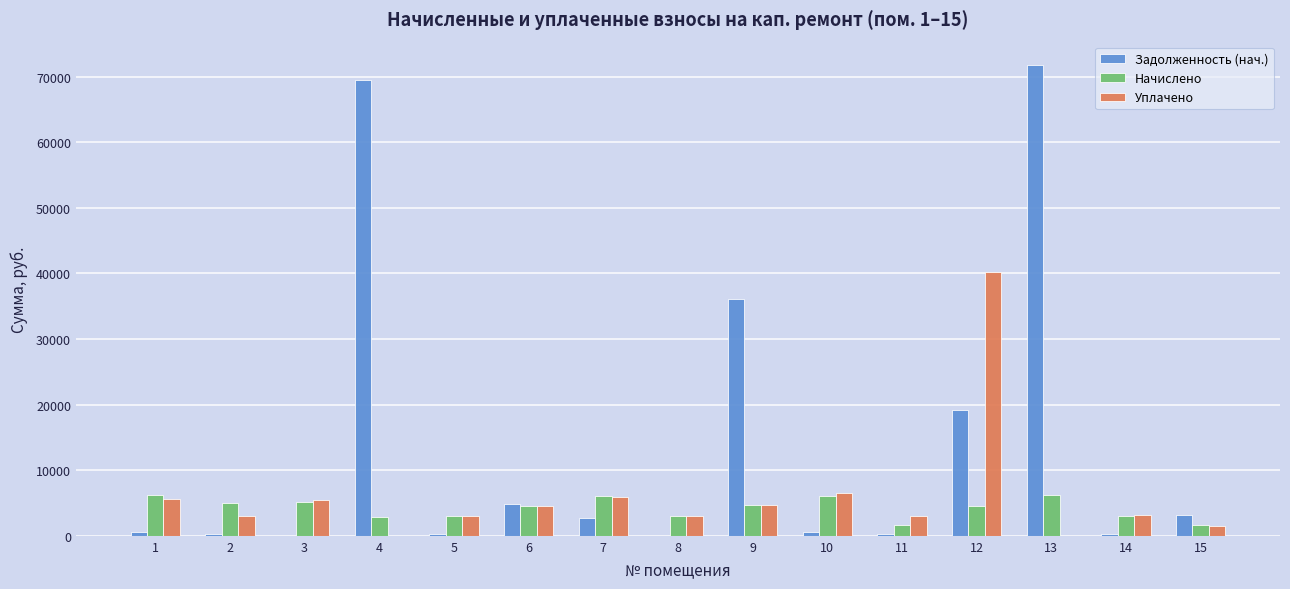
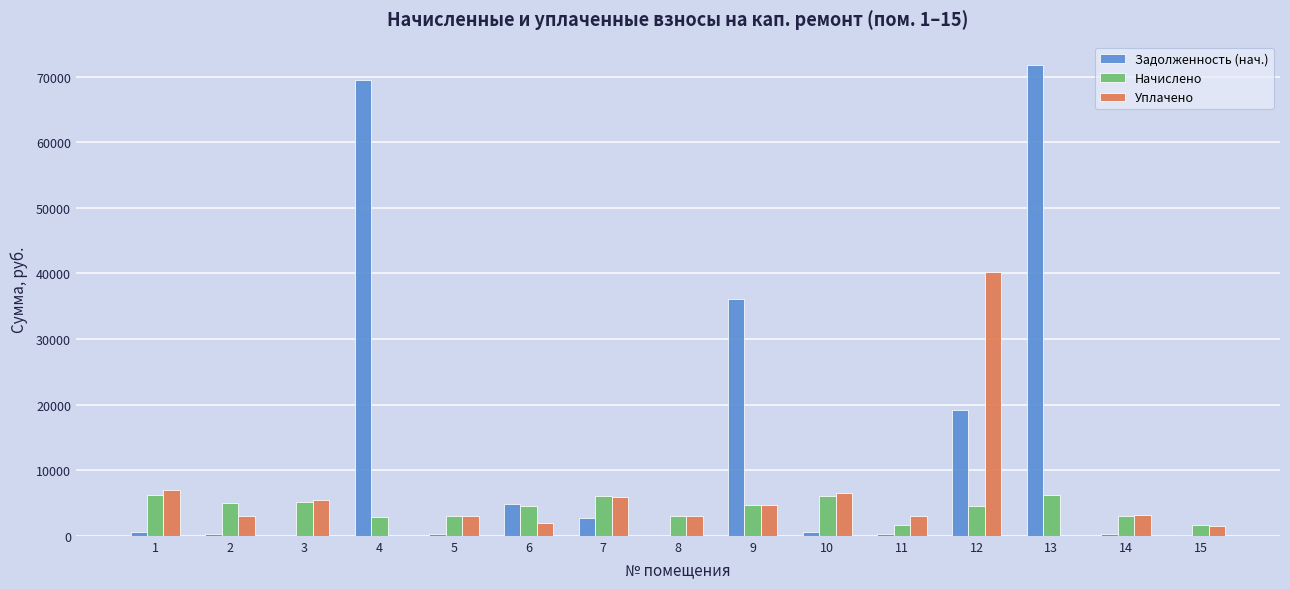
Уплачено, 1: 6000 -> 7000
Уплачено, 6: 5000 -> 2000
Задолженность (нач.), 15: 3000 -> 0
